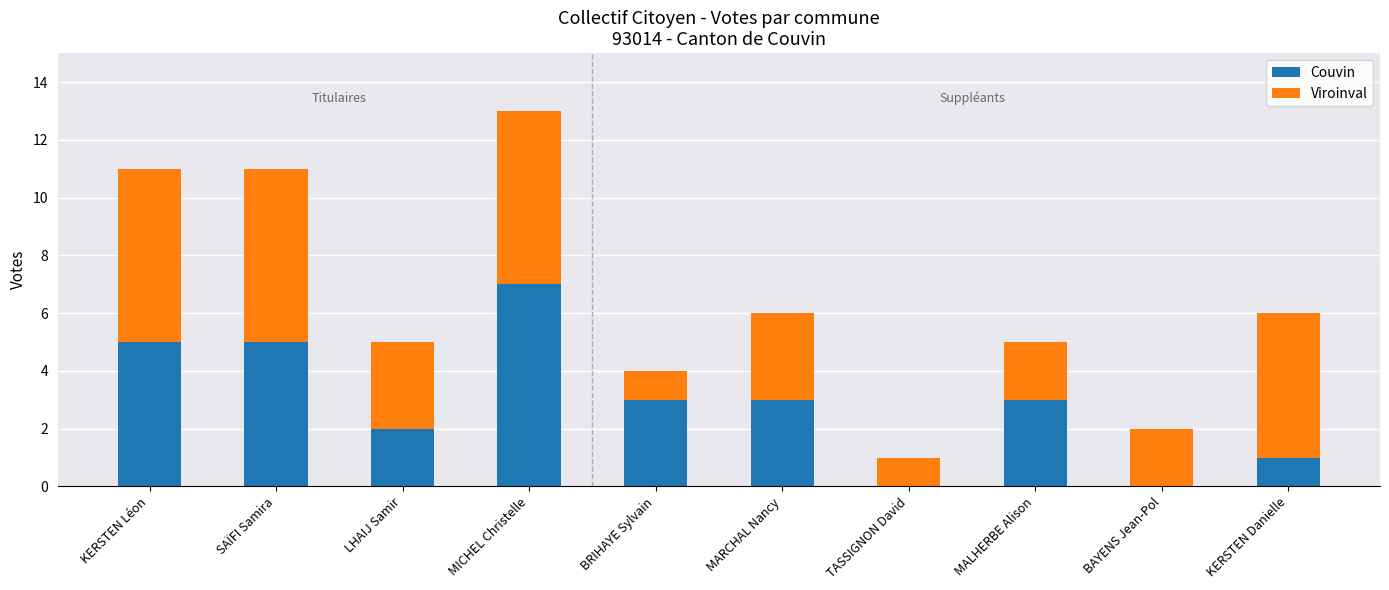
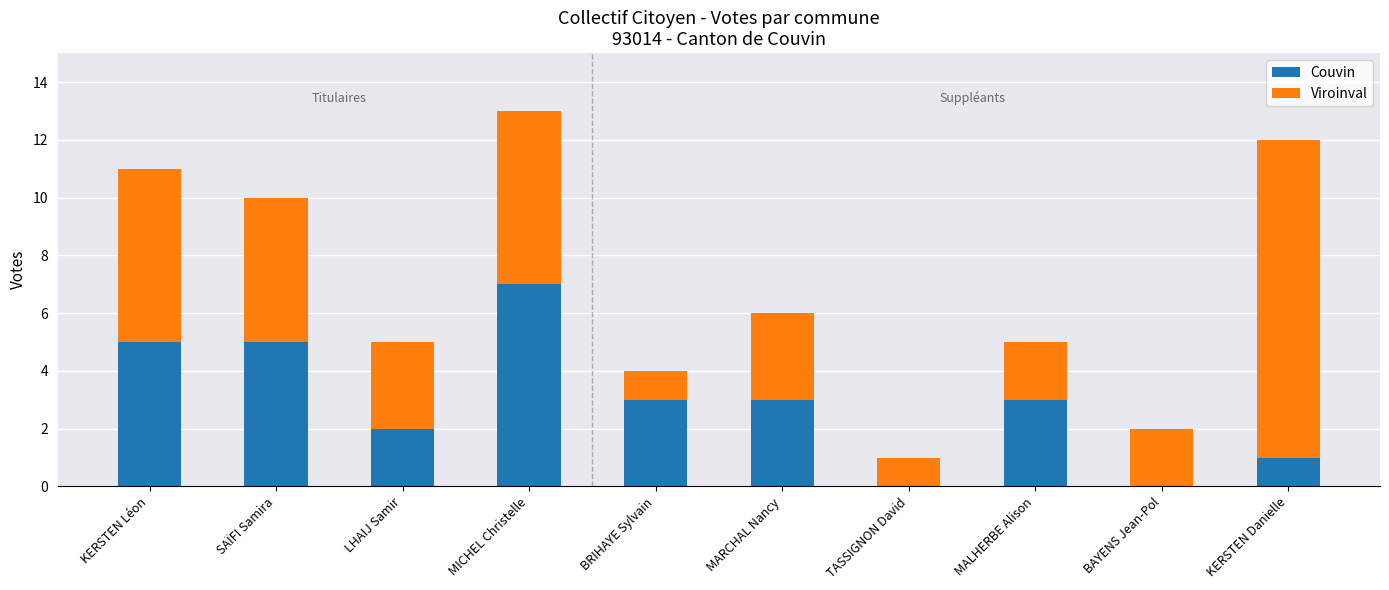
Viroinval, SAÏFI Samira: 6 -> 5
Viroinval, KERSTEN Danielle: 5 -> 11
